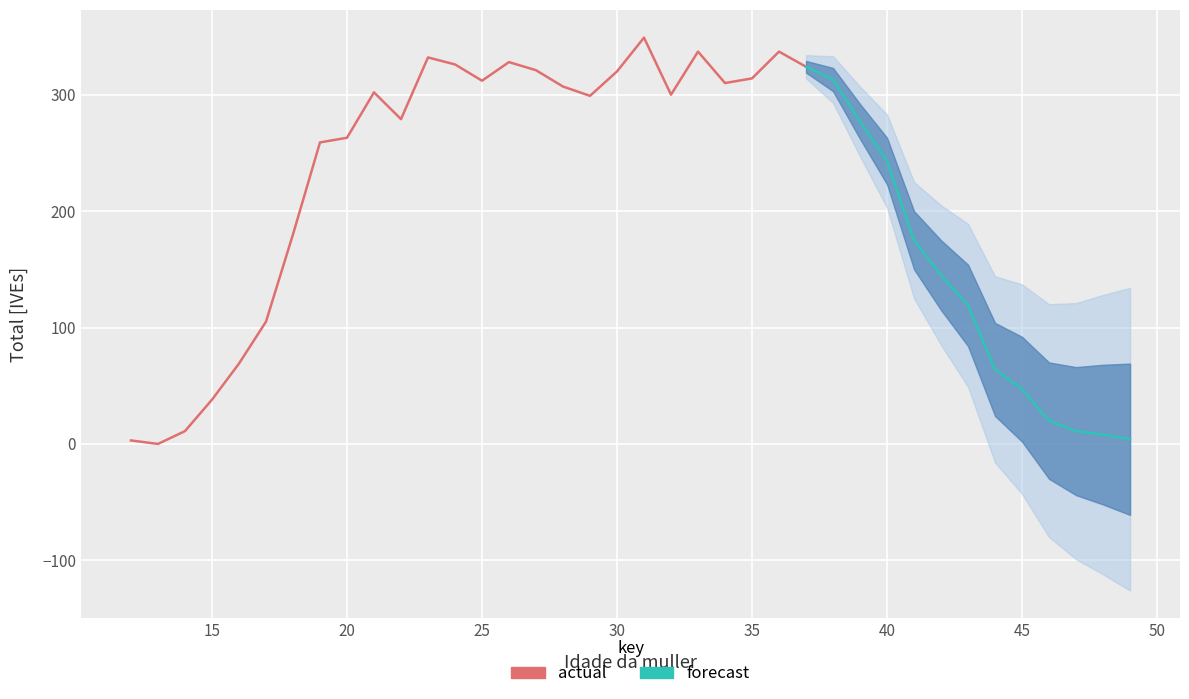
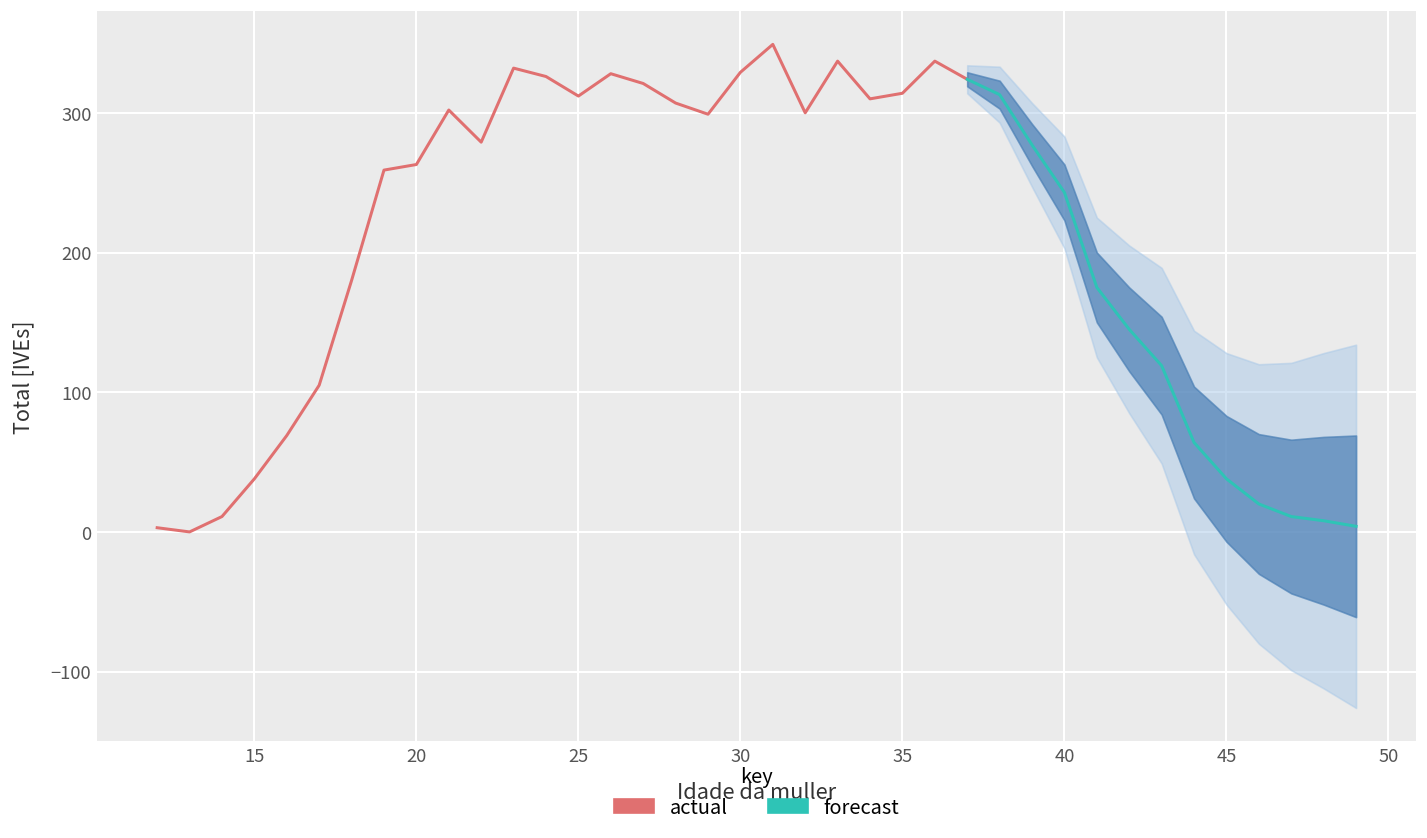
actual, 30: 320 -> 329
forecast, 45: 47 -> 38
